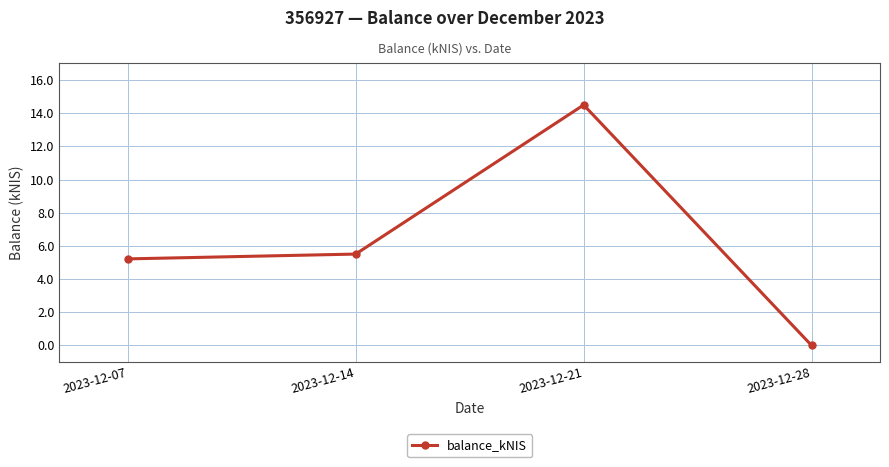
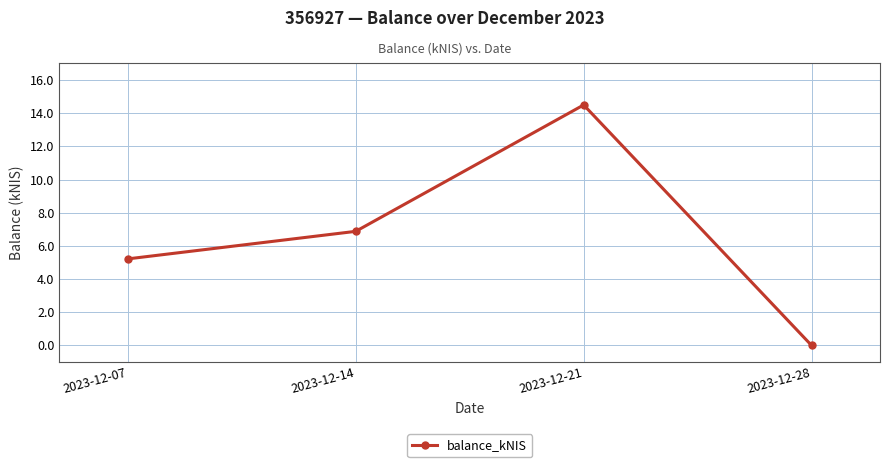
2023-12-14: 5.5 -> 6.9
